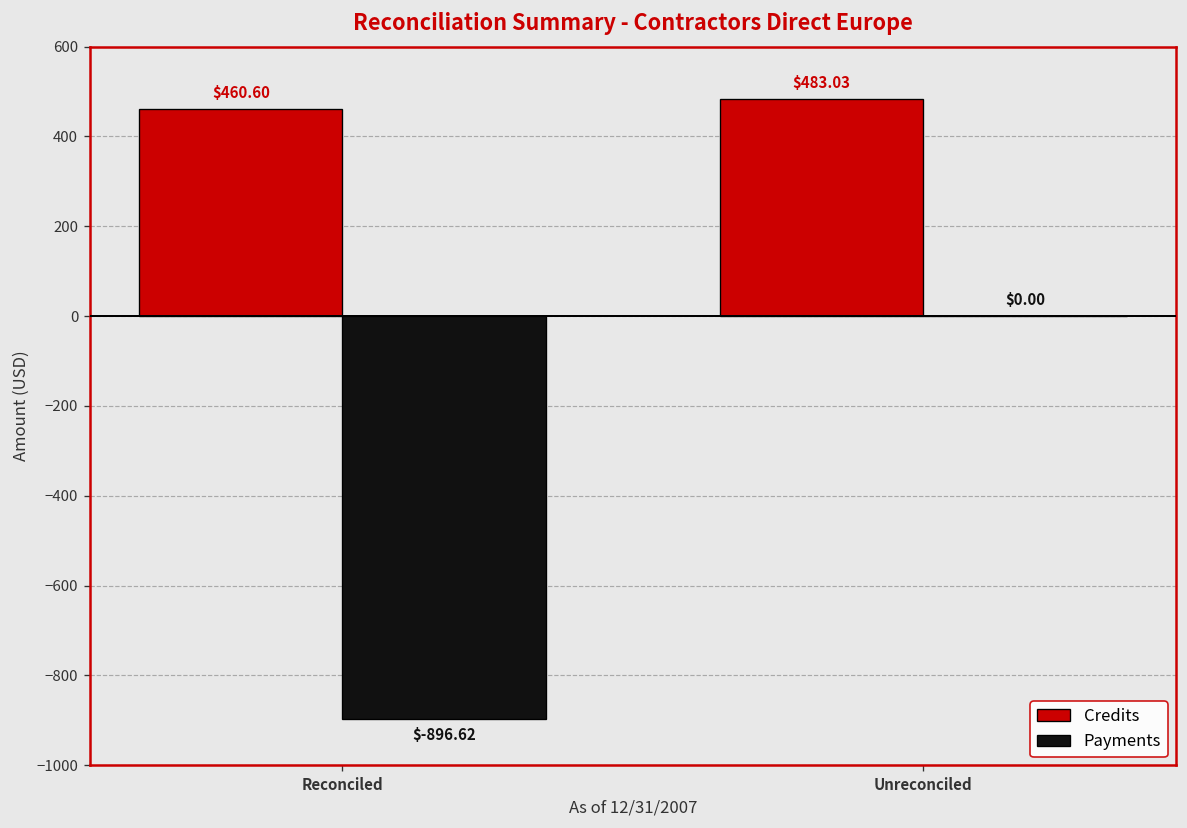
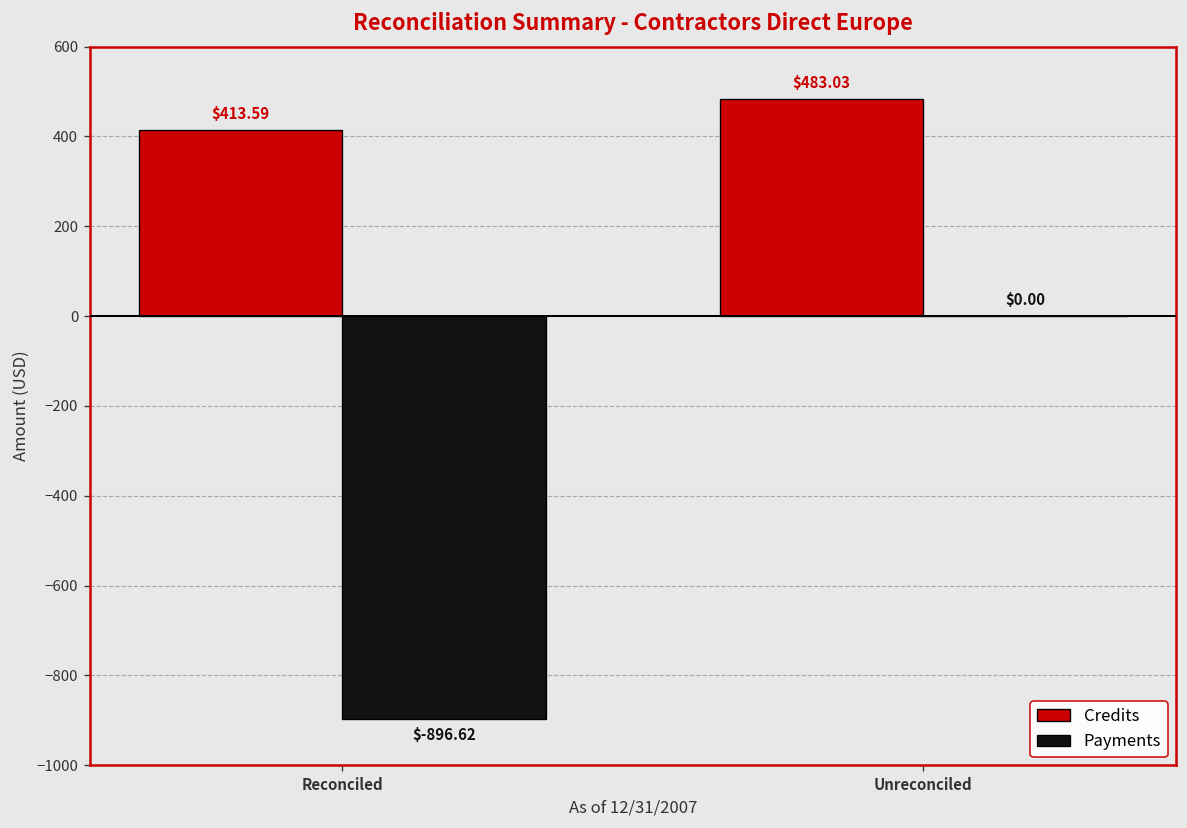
Credits, Reconciled: $460.60 -> $413.59
